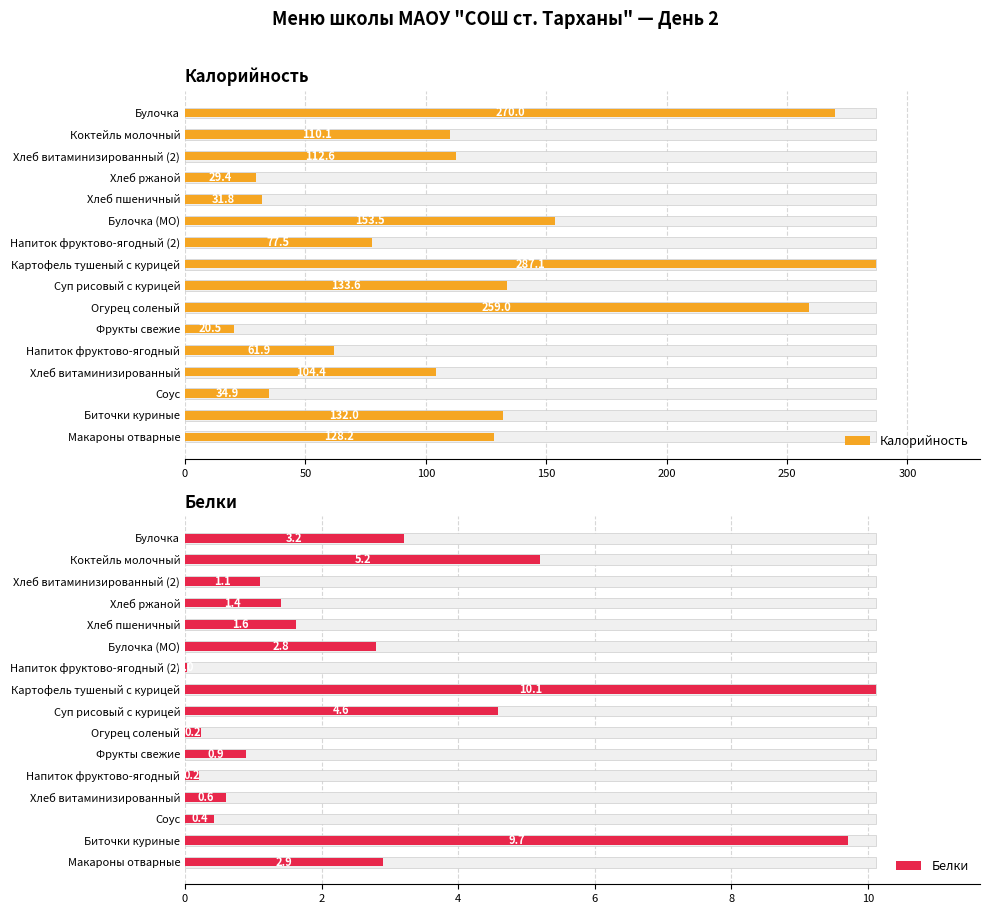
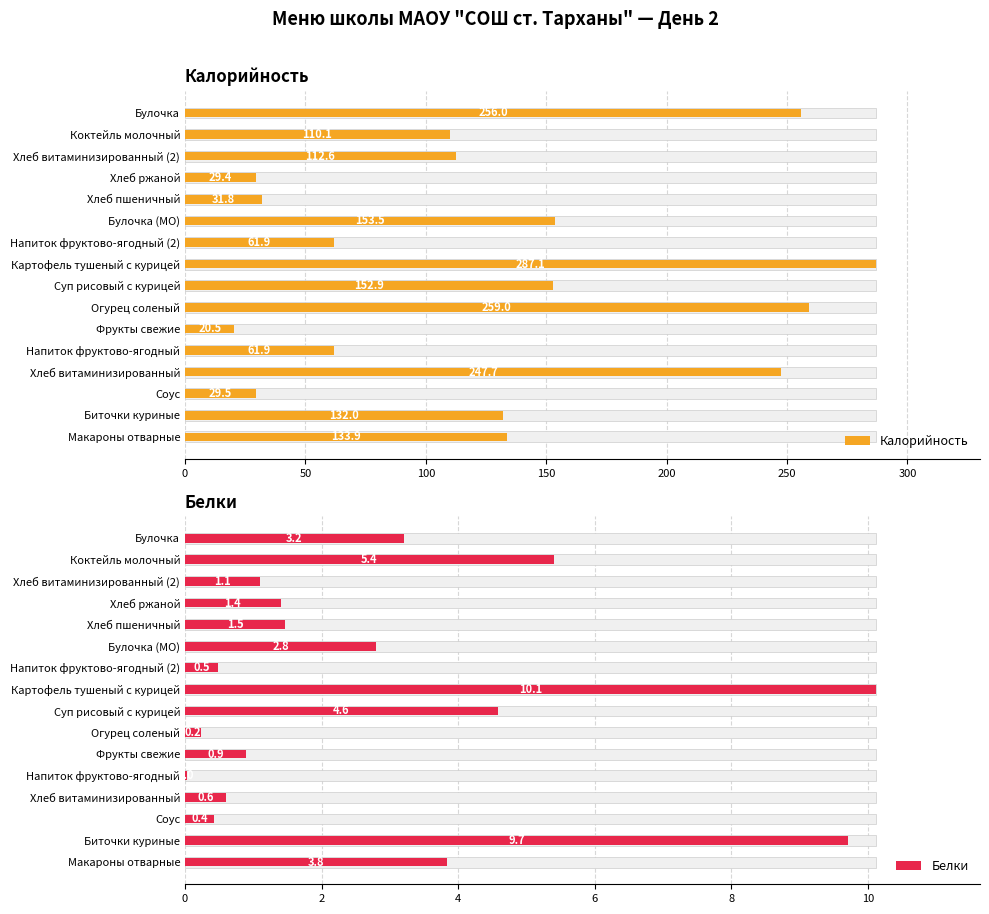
Калорийность, Калорийность, Булочка: 270 -> 256
Калорийность, Калорийность, Напиток фруктово-ягодный (2): 77.5 -> 61.9
Калорийность, Калорийность, Суп рисовый с курицей: 133.6 -> 152.9
Калорийность, Калорийность, Хлеб витаминизированный: 104 -> 248
Калорийность, Калорийность, Соус: 34.9 -> 29.5
Калорийность, Калорийность, Макароны отварные: 128 -> 134
Белки, Белки, Коктейль молочный: 5.2 -> 5.4
Белки, Белки, Хлеб пшеничный: 1.6 -> 1.5
Белки, Белки, Напиток фруктово-ягодный (2): 0.0 -> 0.5
Белки, Белки, Напиток фруктово-ягодный: 0.2 -> 0.0
Белки, Белки, Макароны отварные: 2.9 -> 3.8
